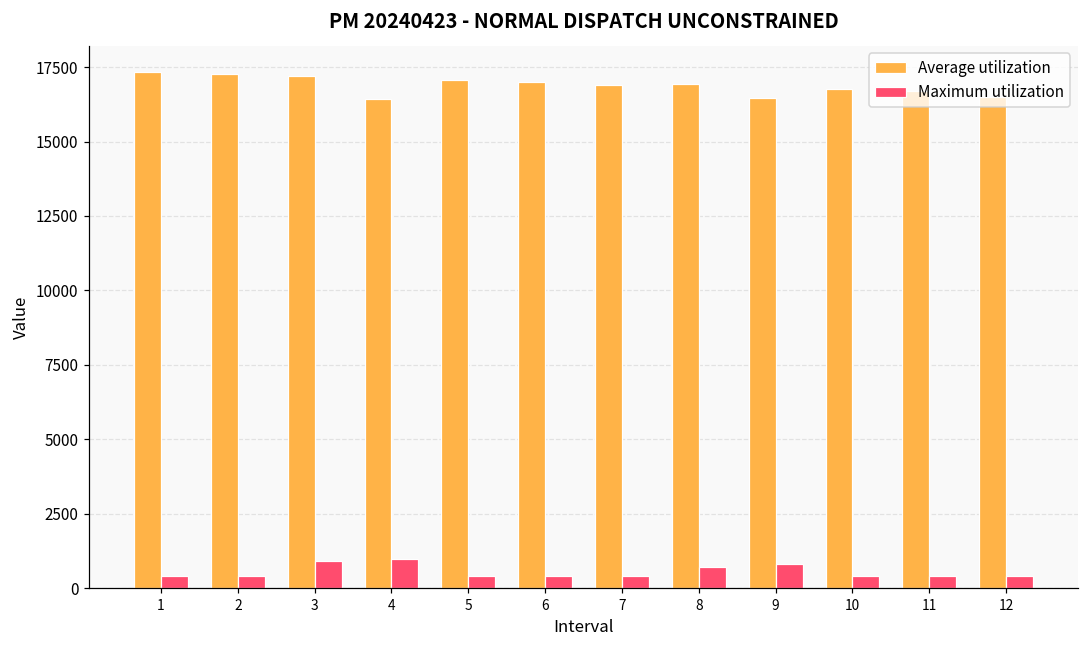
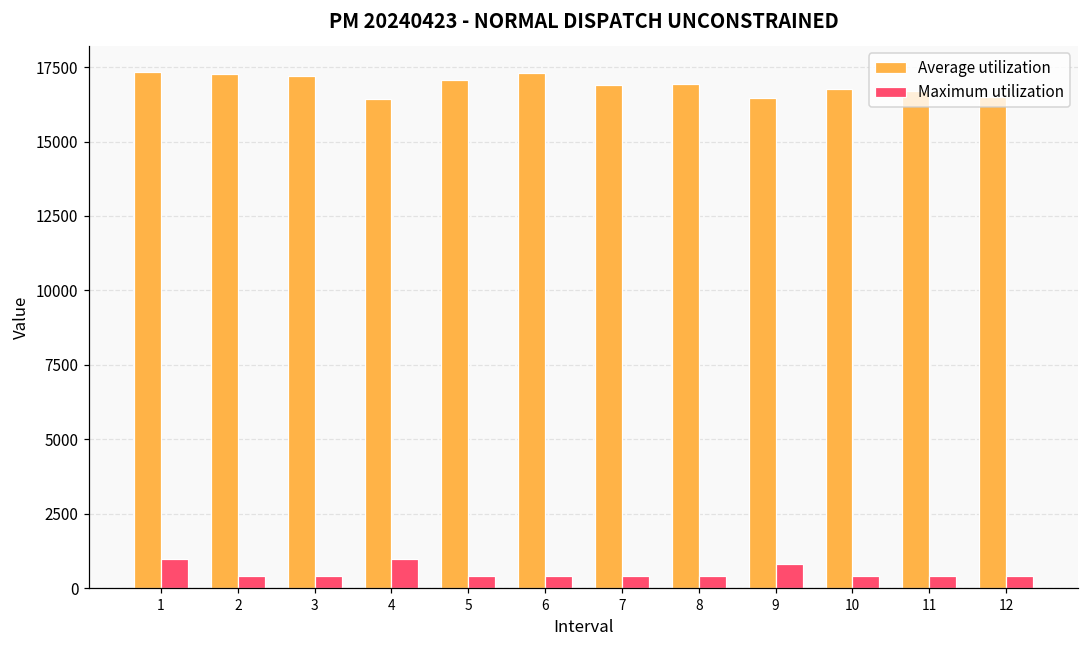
Maximum utilization, 1: 400 -> 1000
Maximum utilization, 3: 900 -> 400
Average utilization, 6: 17000 -> 17300
Maximum utilization, 8: 700 -> 400
